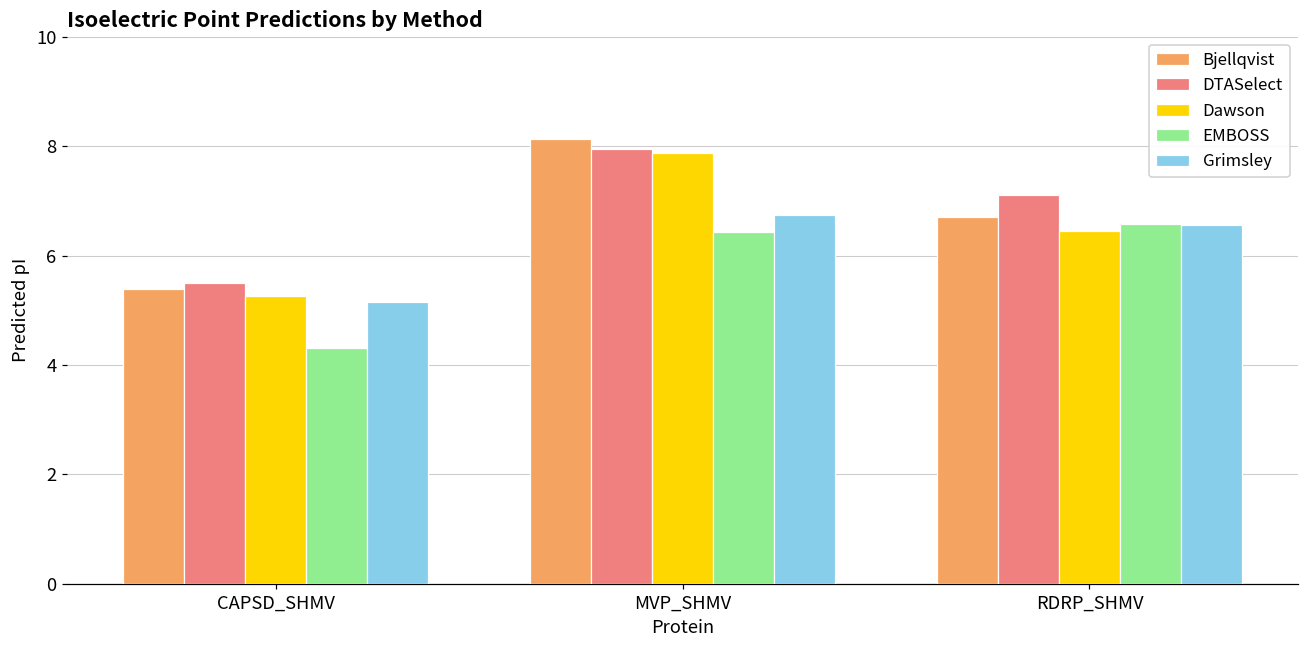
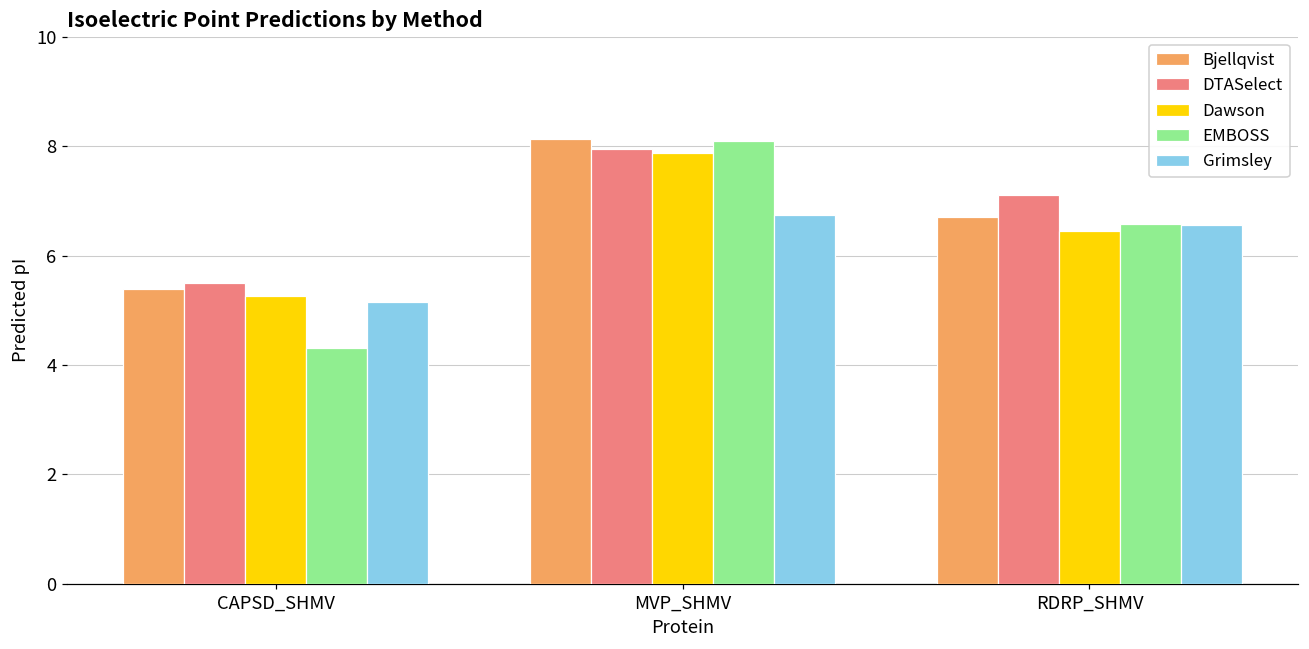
EMBOSS, MVP_SHMV: 6.4 -> 8.1
